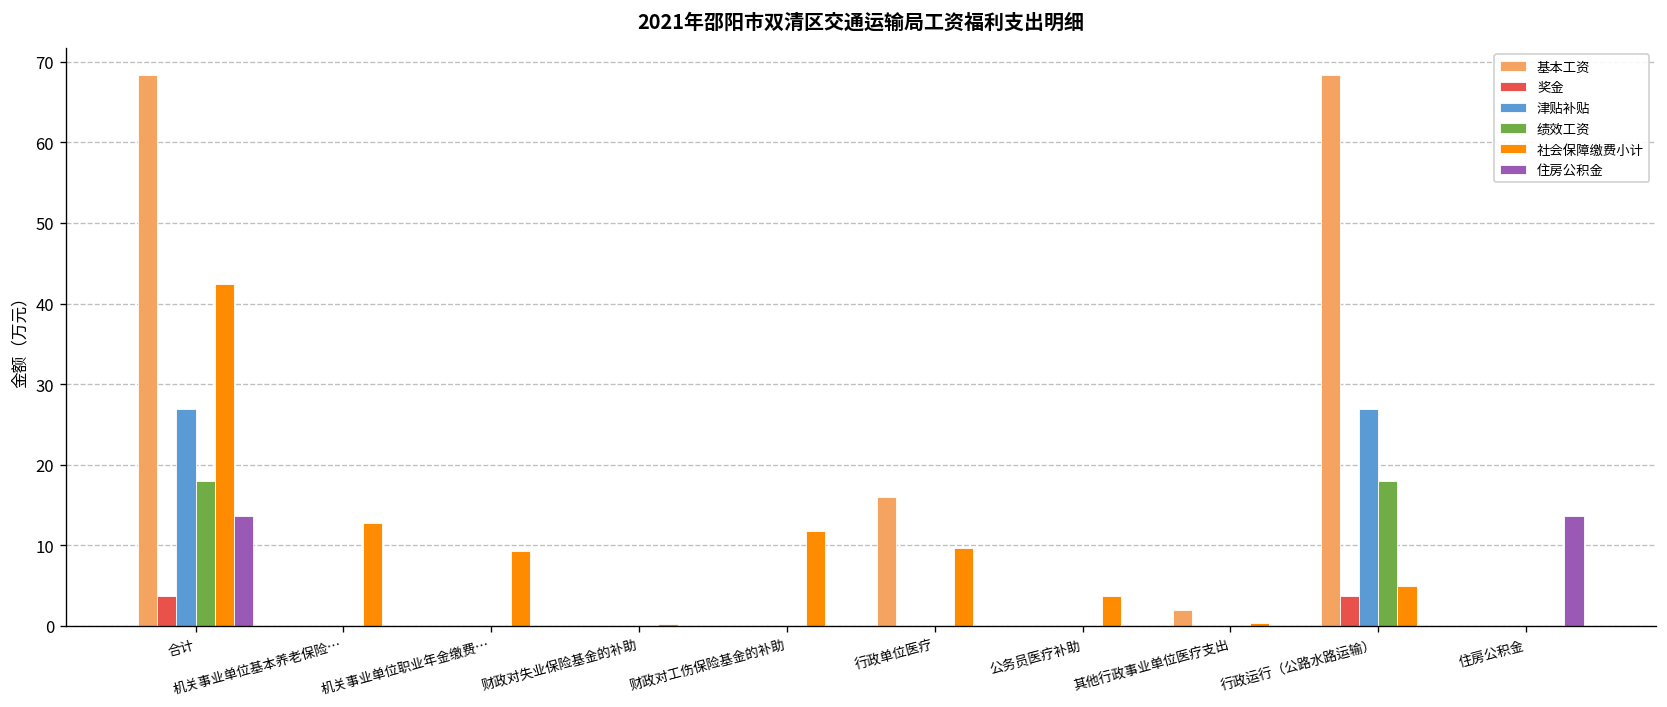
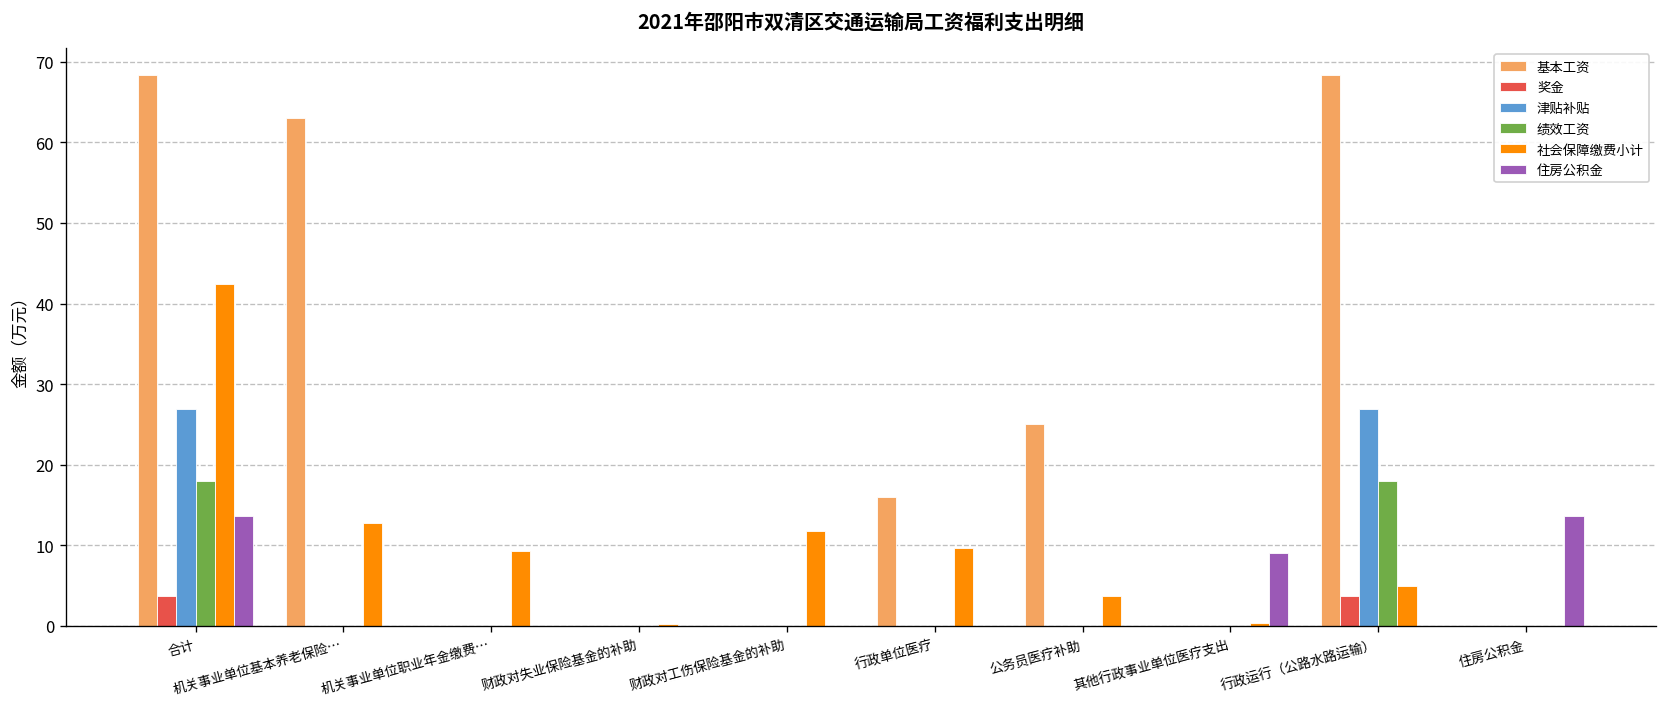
基本工资, 机关事业单位基本养老保险…: 0 -> 63
基本工资, 公务员医疗补助: 0 -> 25
基本工资, 其他行政事业单位医疗支出: 2 -> 0
住房公积金, 其他行政事业单位医疗支出: 0 -> 9
